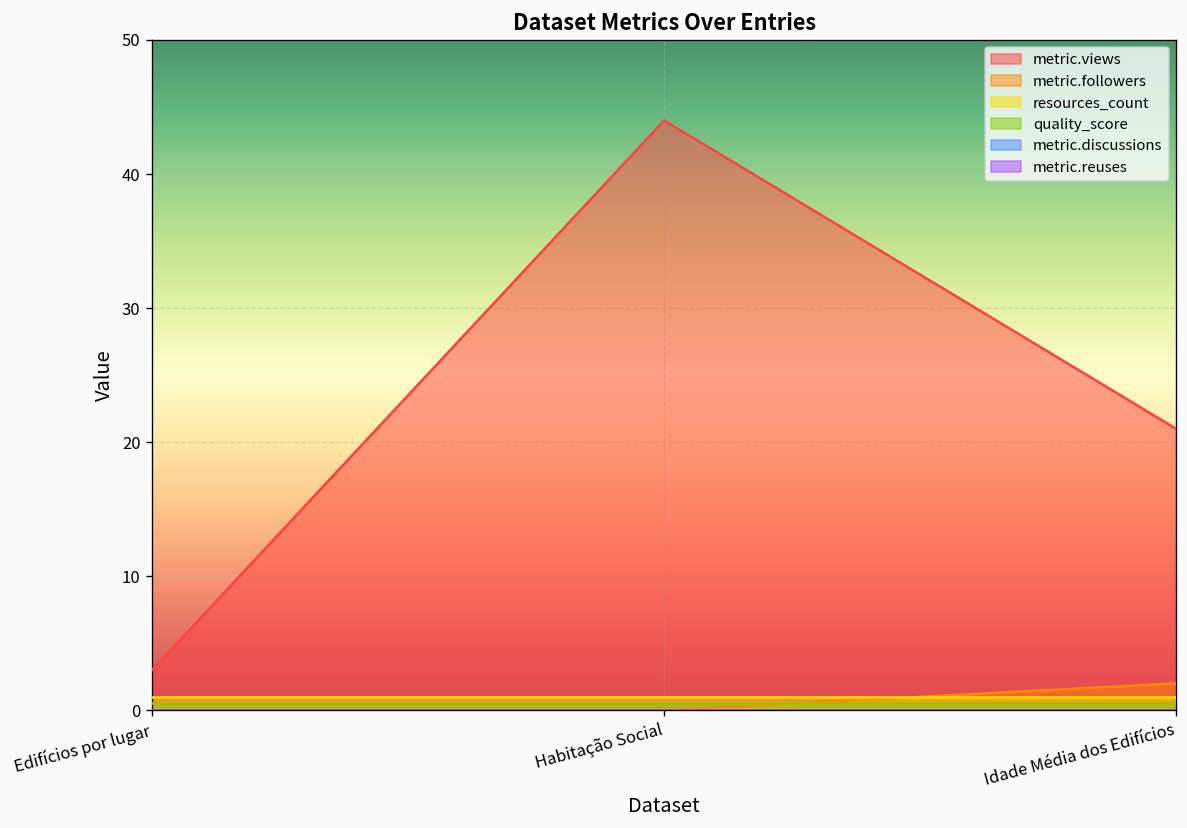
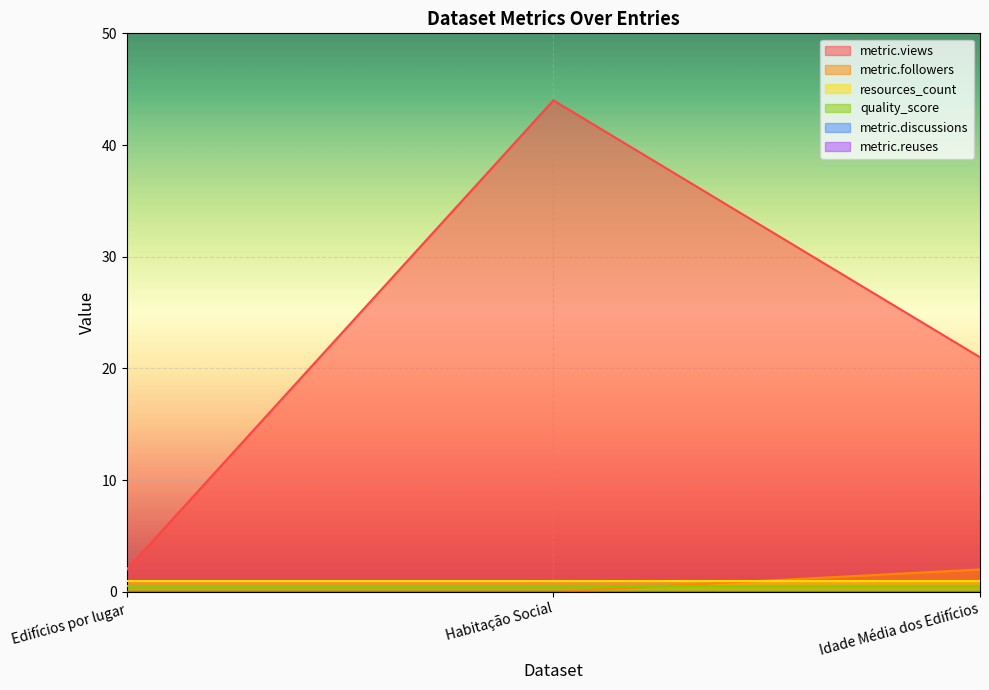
metric.views, Edifícios por lugar: 3 -> 2
